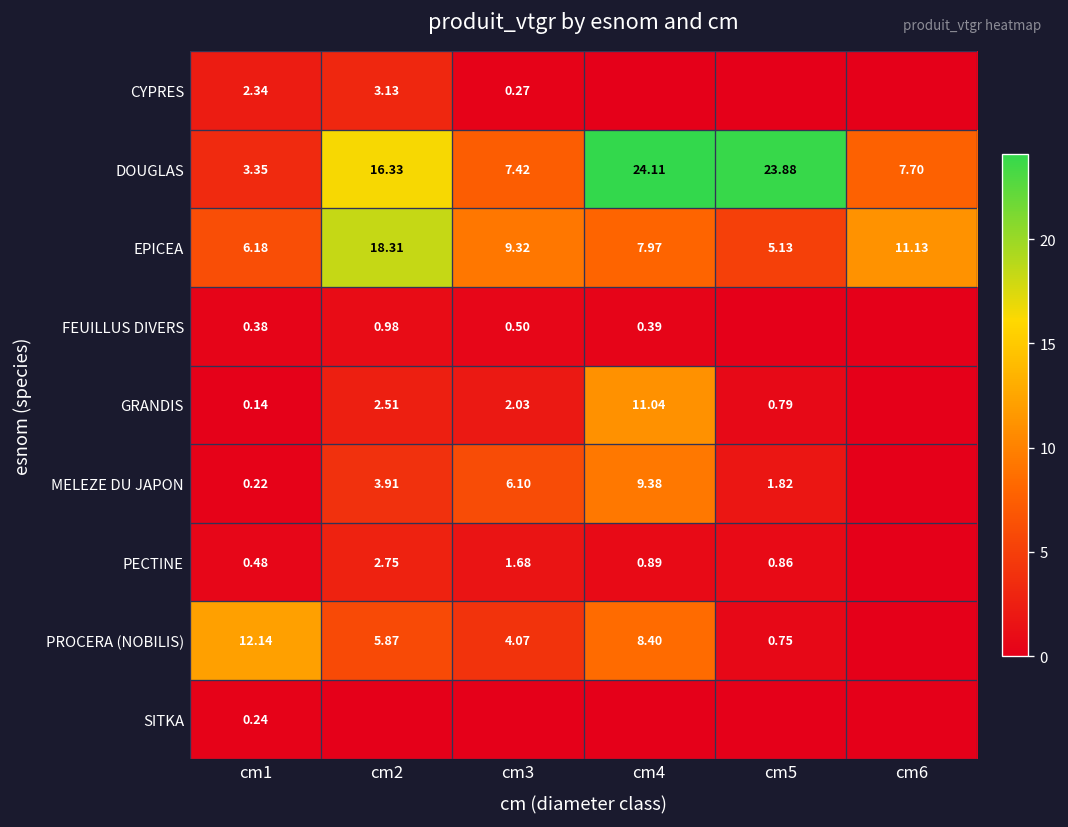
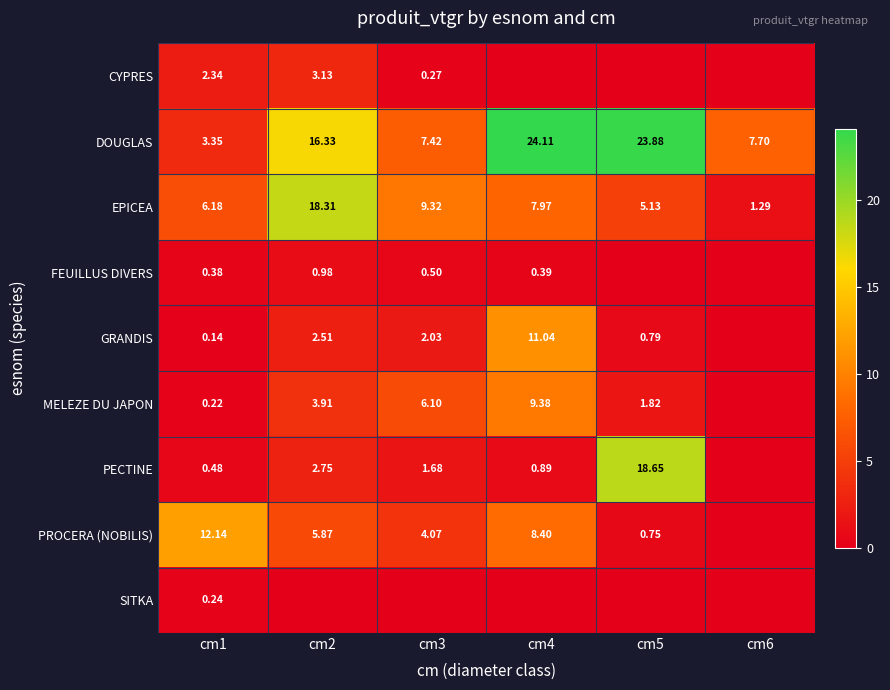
EPICEA, cm6: 11.13 -> 1.29
PECTINE, cm5: 0.86 -> 18.65
